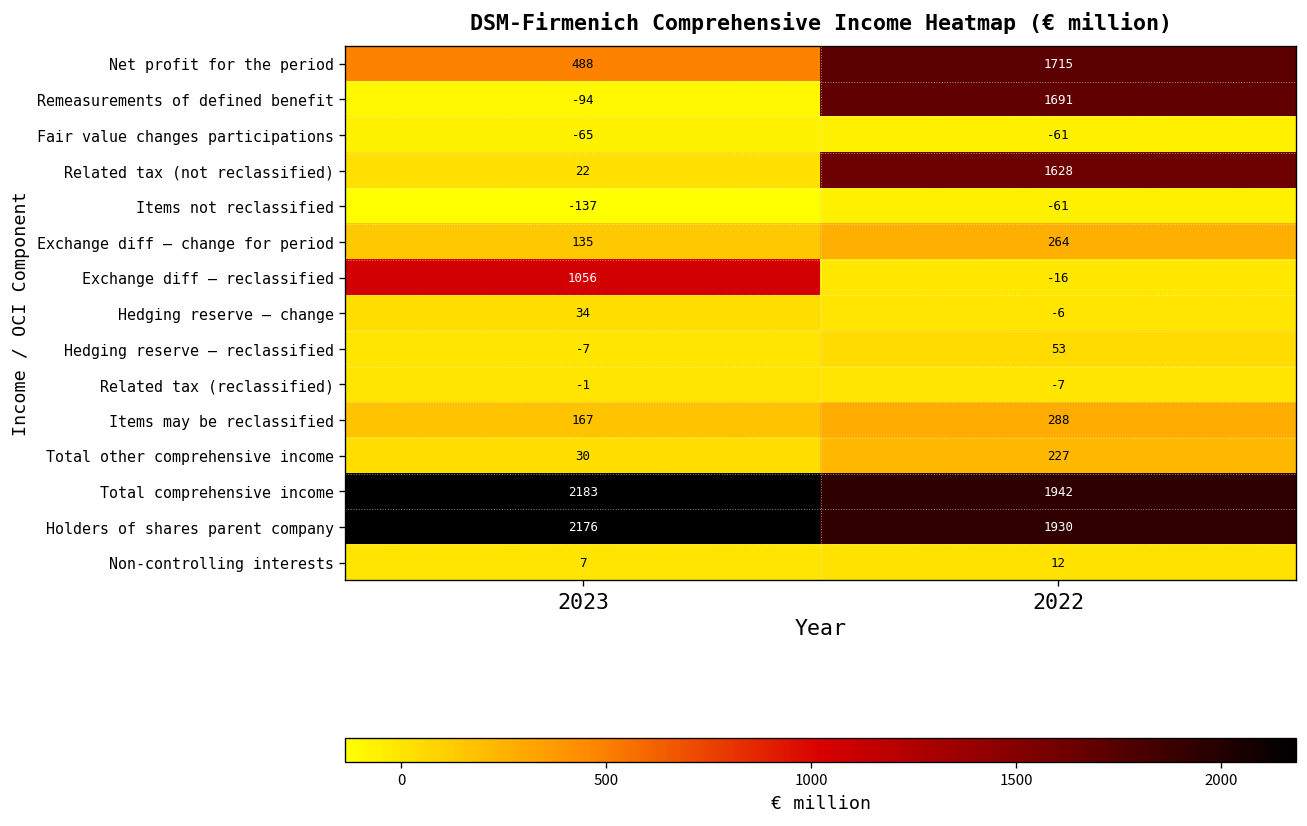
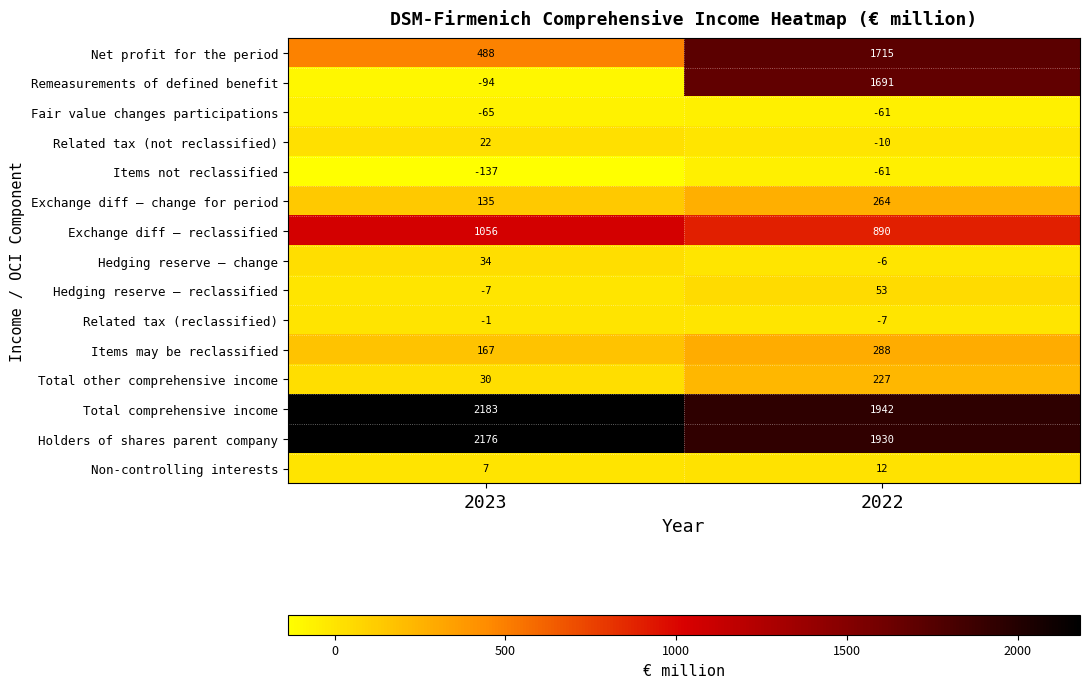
Related tax (not reclassified), 2022: 1628 -> -10
Exchange diff – reclassified, 2022: -16 -> 890
